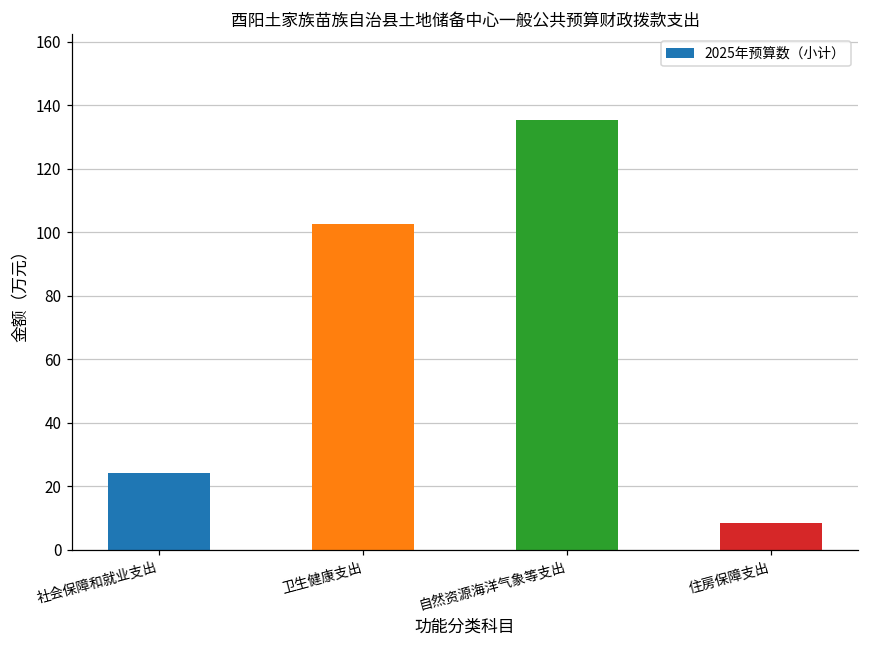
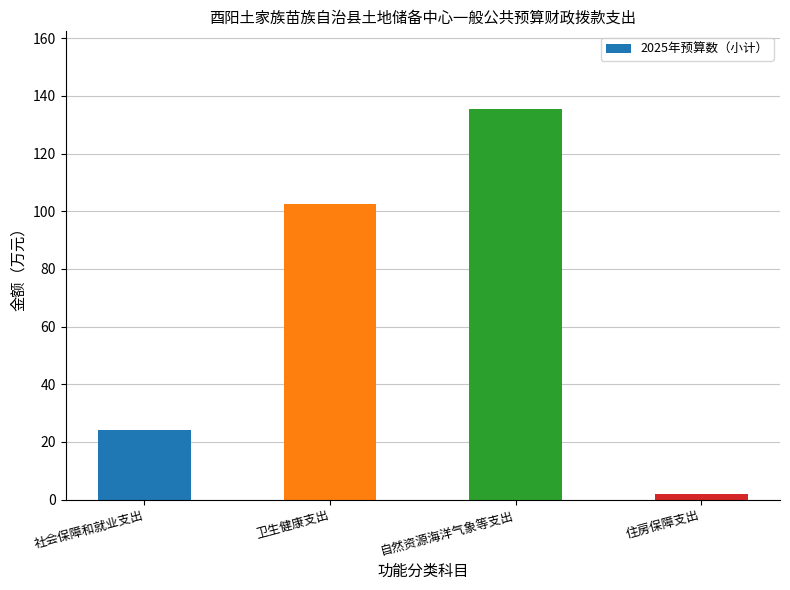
住房保障支出: 8 -> 2
